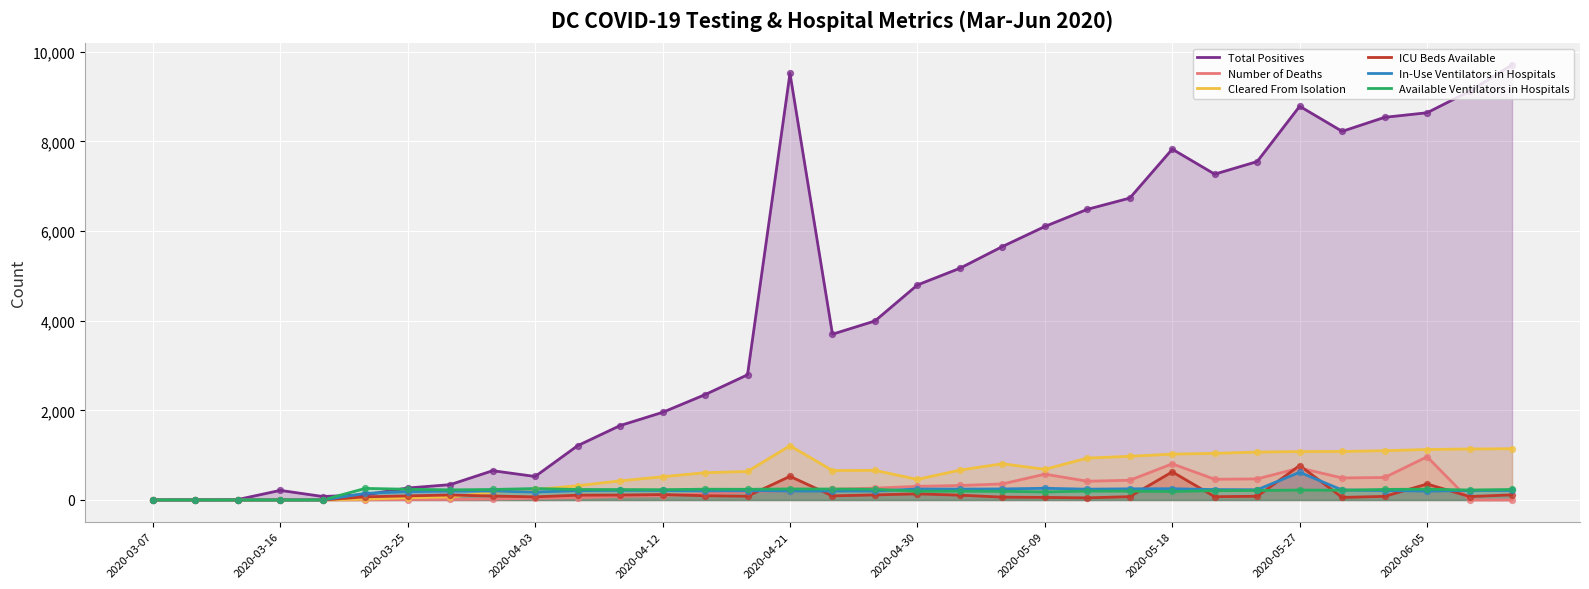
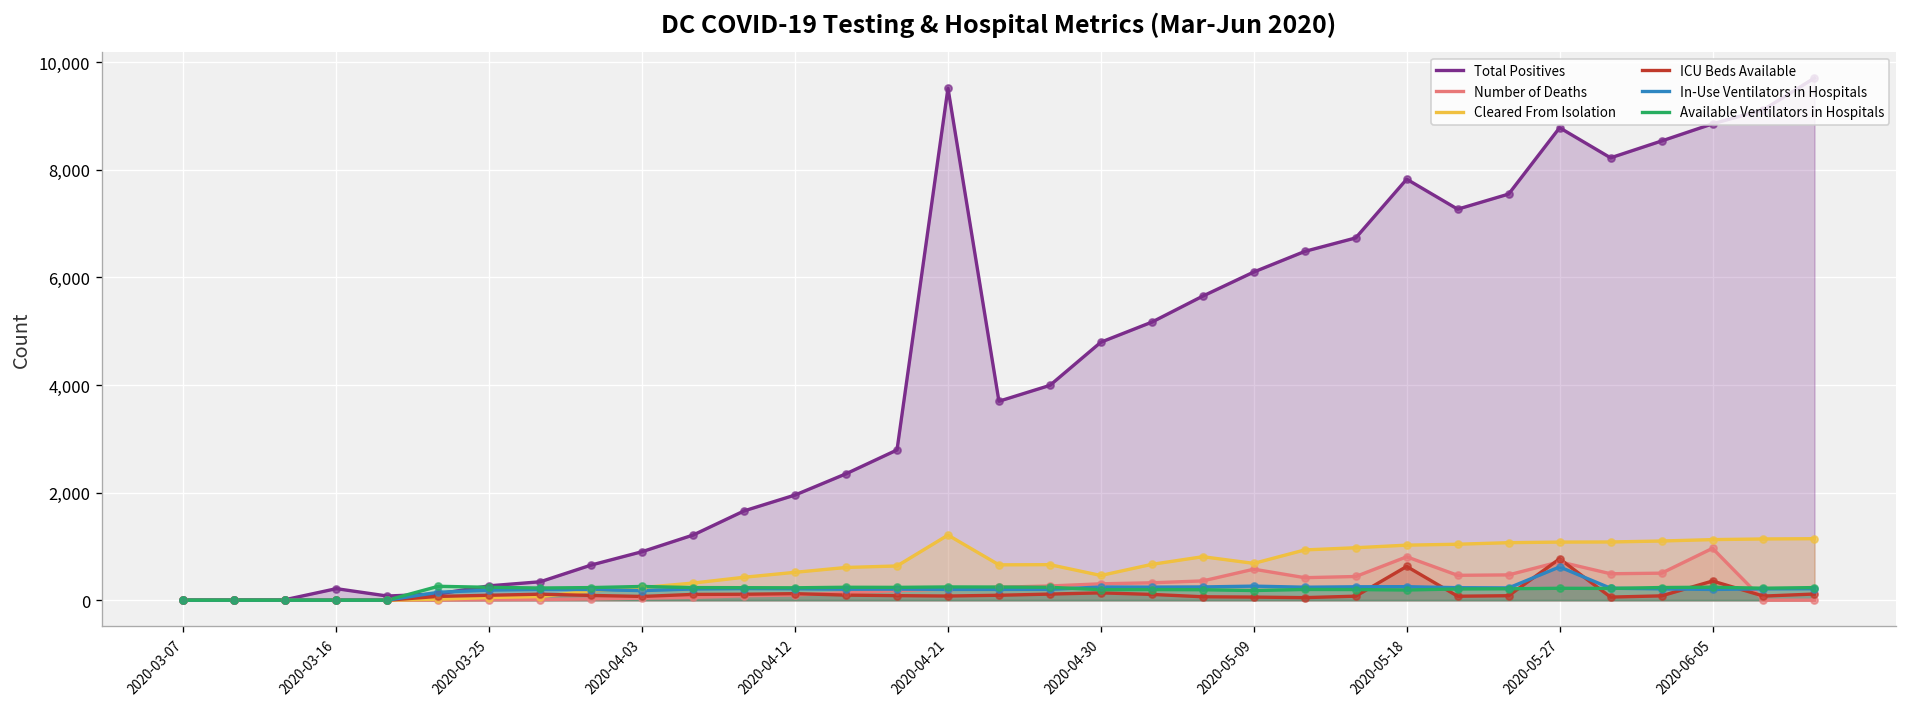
Total Positives, 2020-04-03: 500 -> 900
ICU Beds Available, 2020-04-21: 500 -> 100
Total Positives, 2020-06-05: 8,600 -> 8,900
